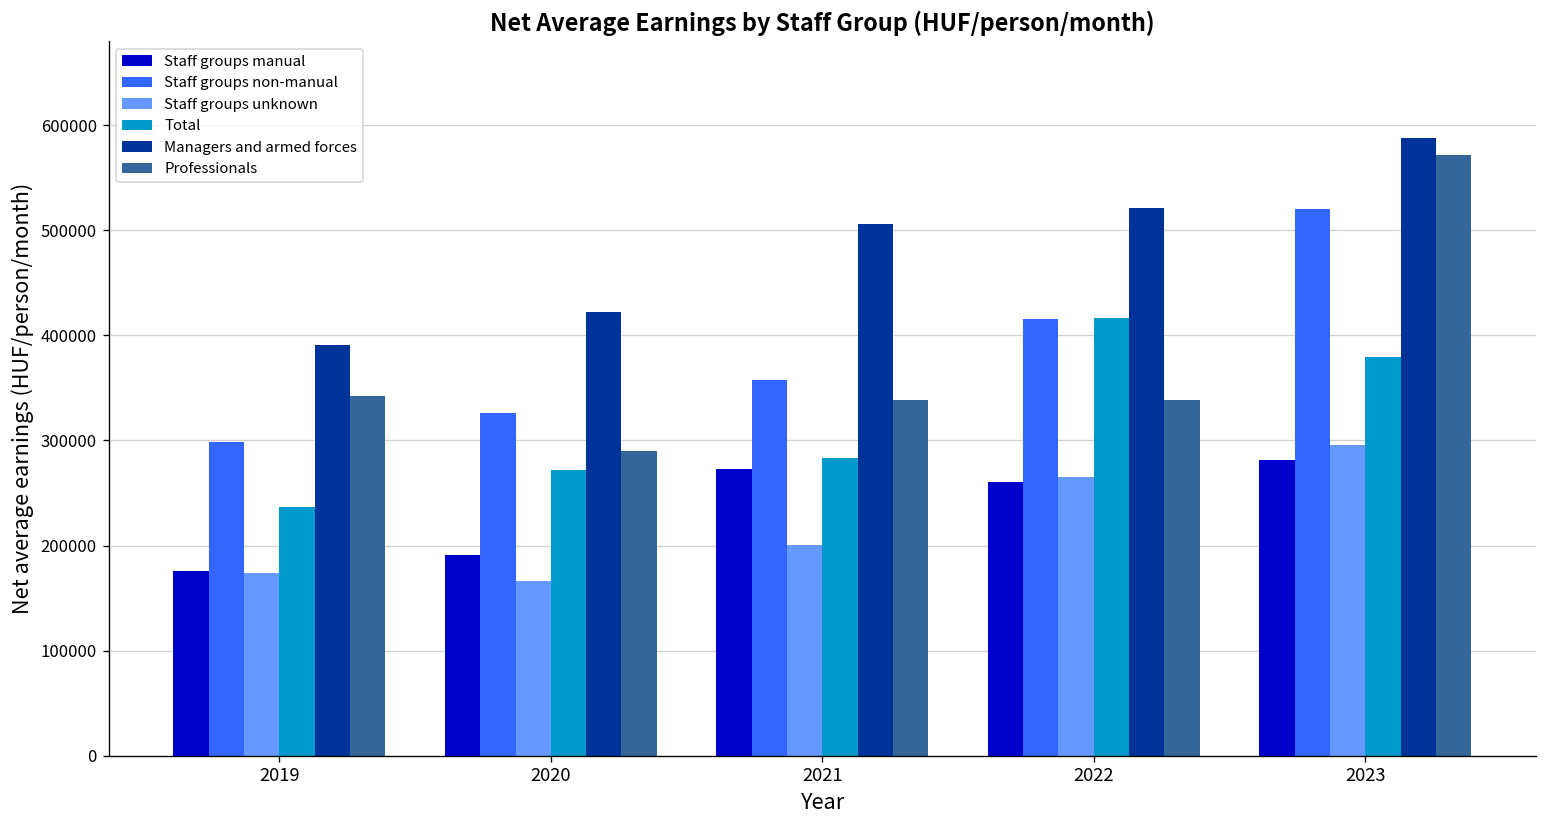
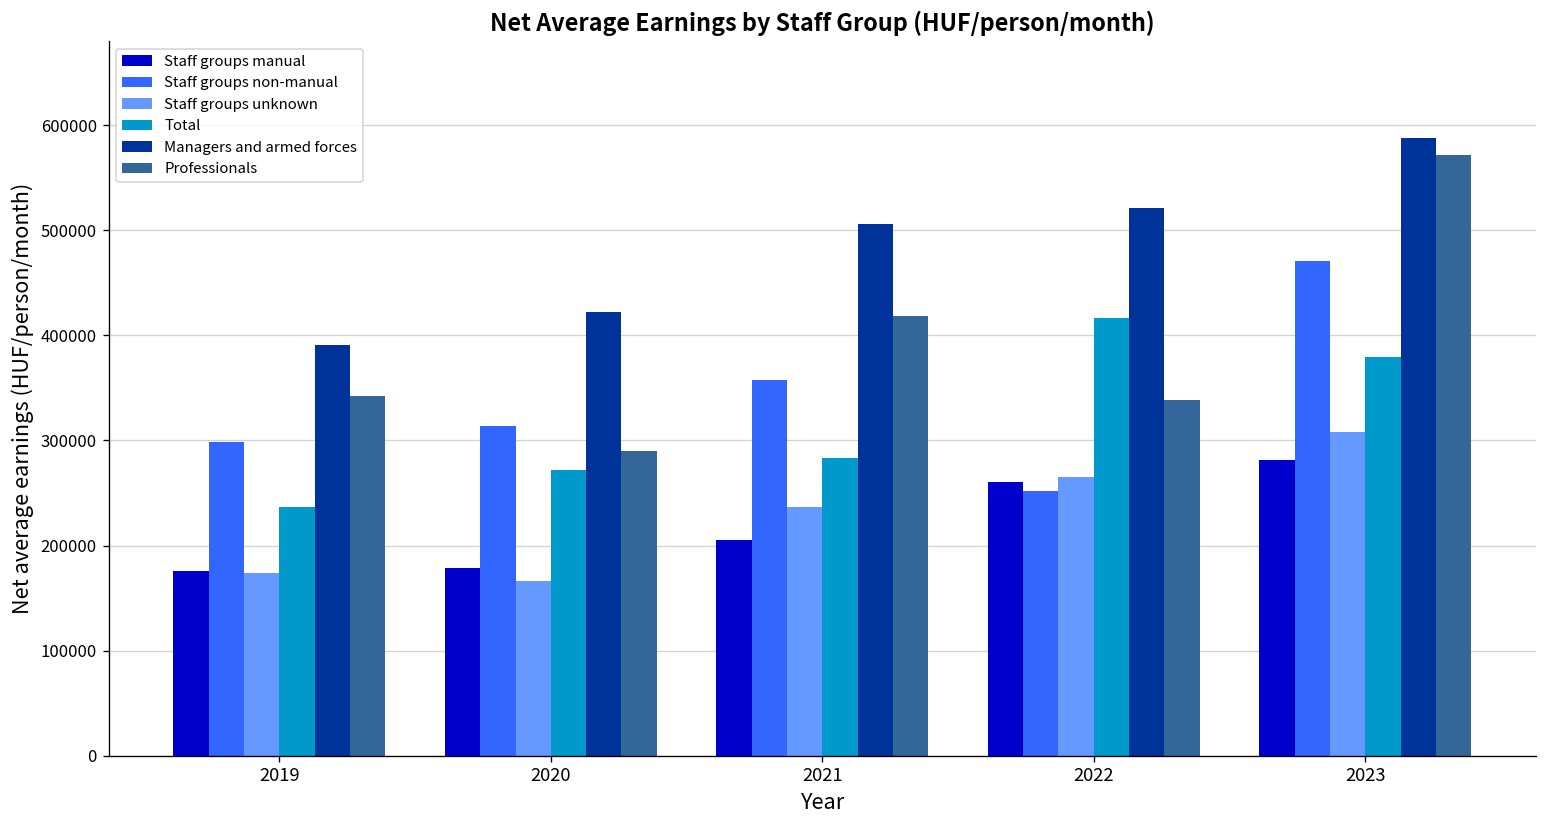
Staff groups manual, 2020: 190000 -> 180000
Staff groups non-manual, 2020: 330000 -> 310000
Staff groups manual, 2021: 270000 -> 210000
Staff groups unknown, 2021: 200000 -> 240000
Professionals, 2021: 340000 -> 420000
Staff groups non-manual, 2022: 420000 -> 250000
Staff groups non-manual, 2023: 520000 -> 470000
Staff groups unknown, 2023: 300000 -> 310000
